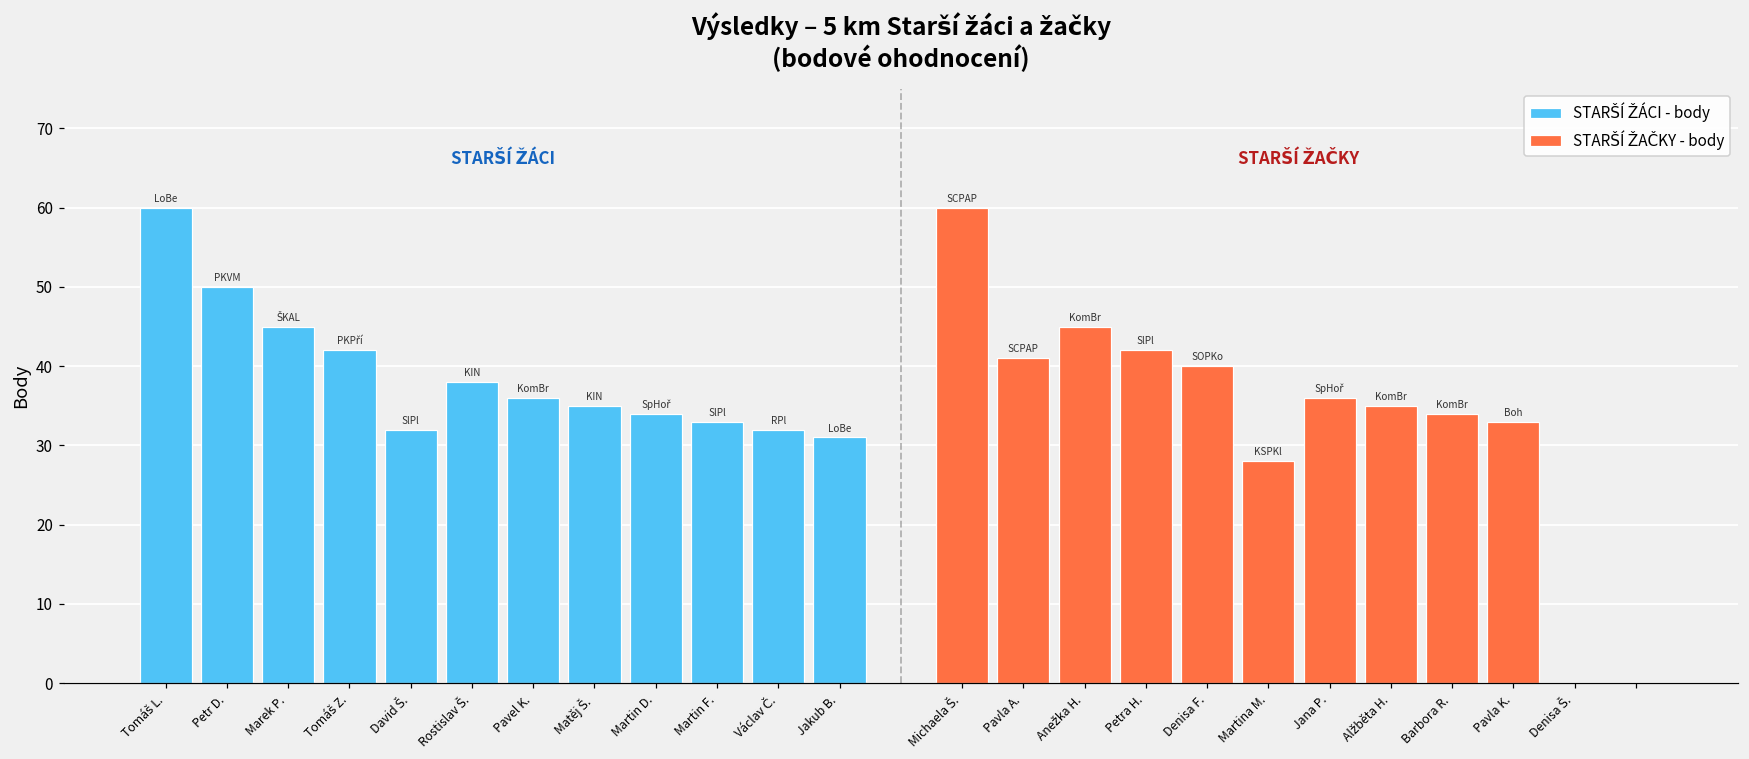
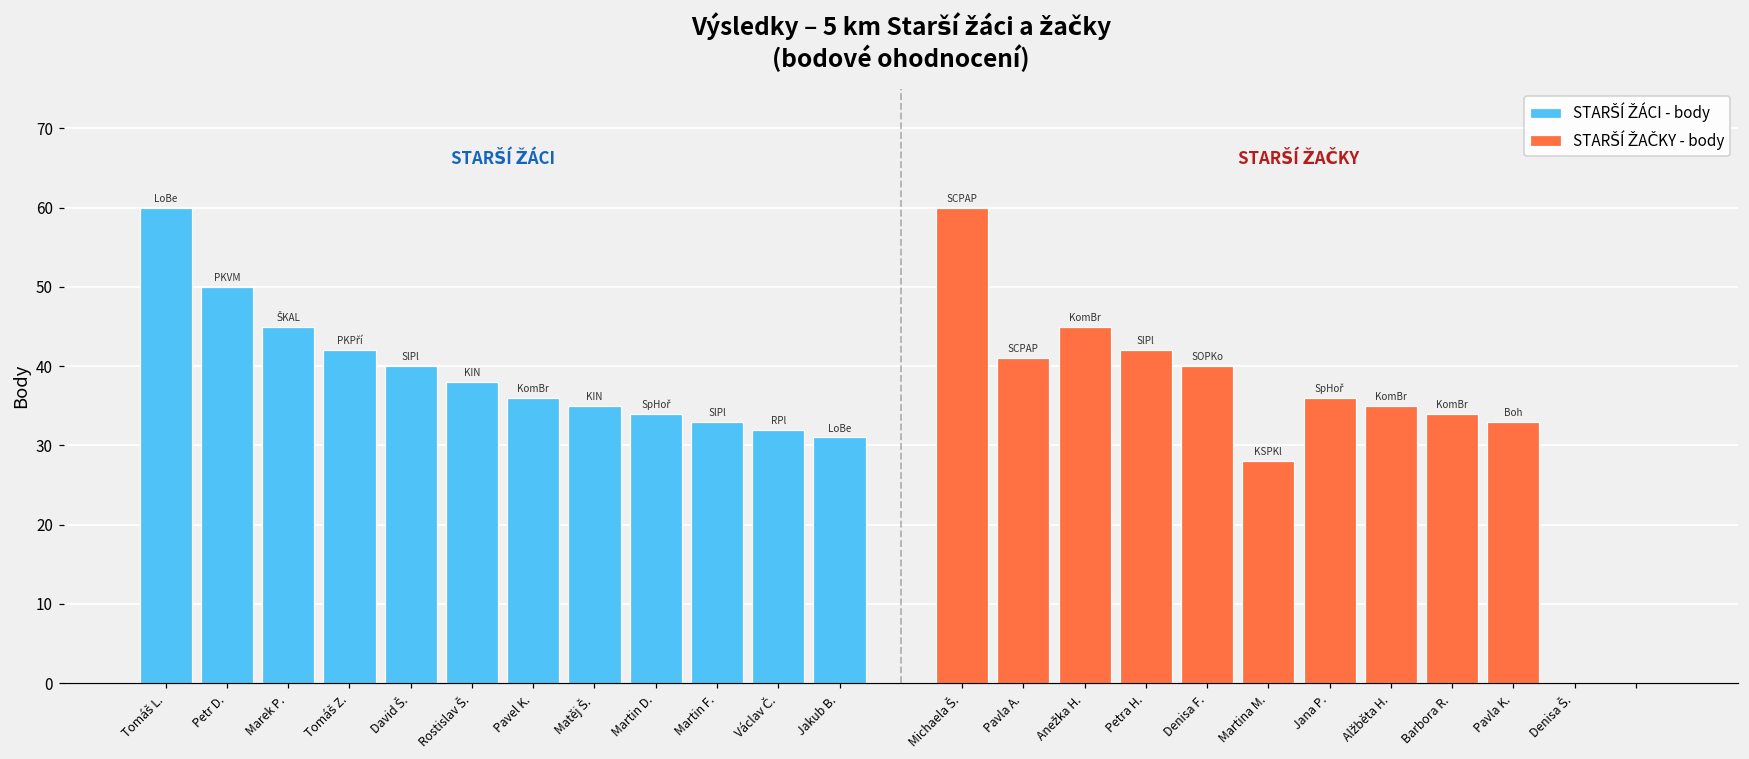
STARŠÍ ŽÁCI - body, David Š.: 32 -> 40
